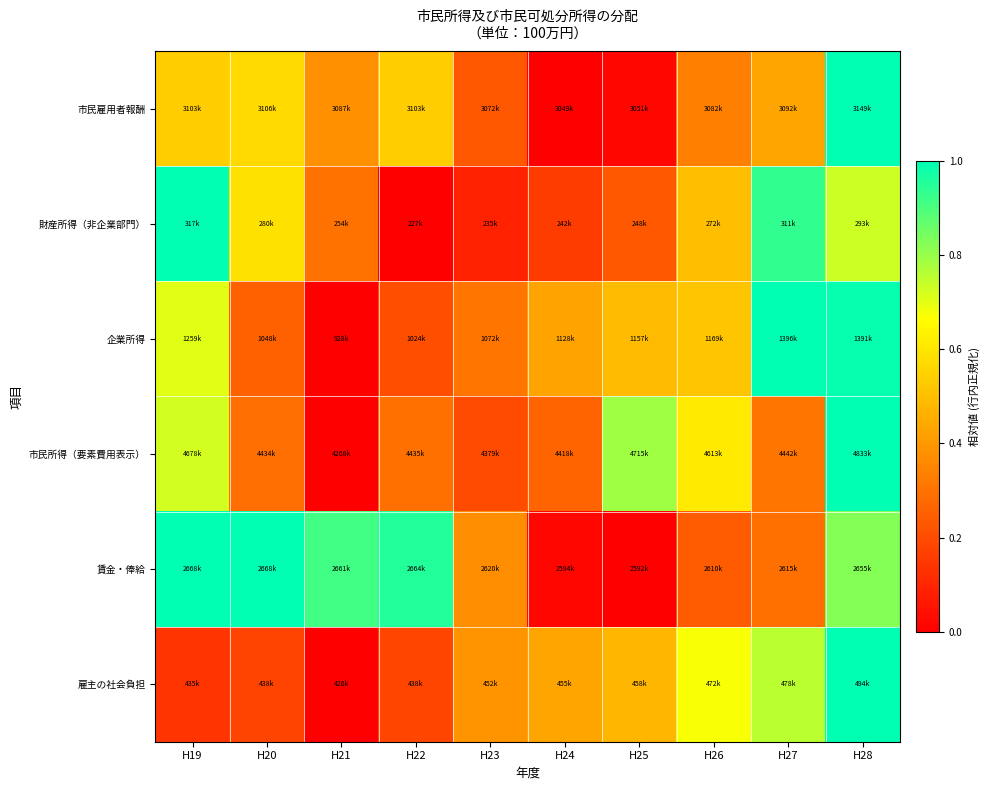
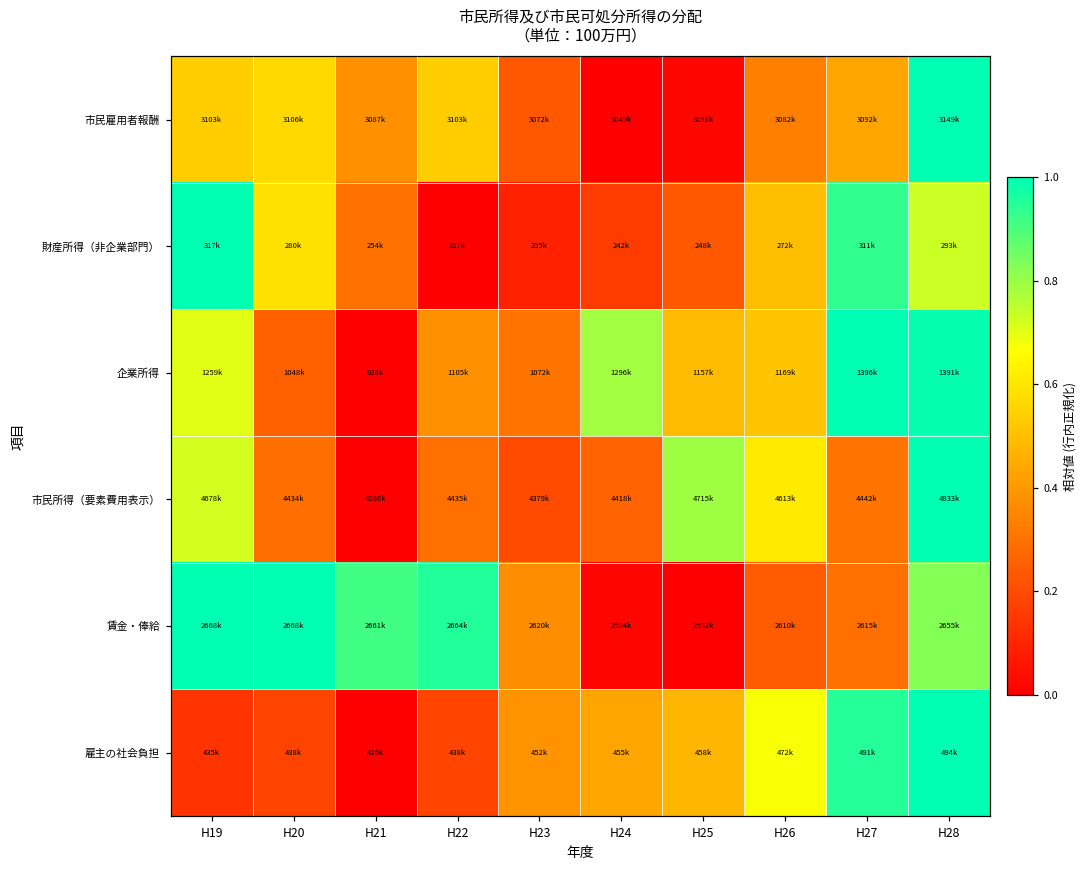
企業所得, H22: 1024k -> 1105k
企業所得, H24: 1128k -> 1296k
雇主の社会負担, H27: 478k -> 491k
